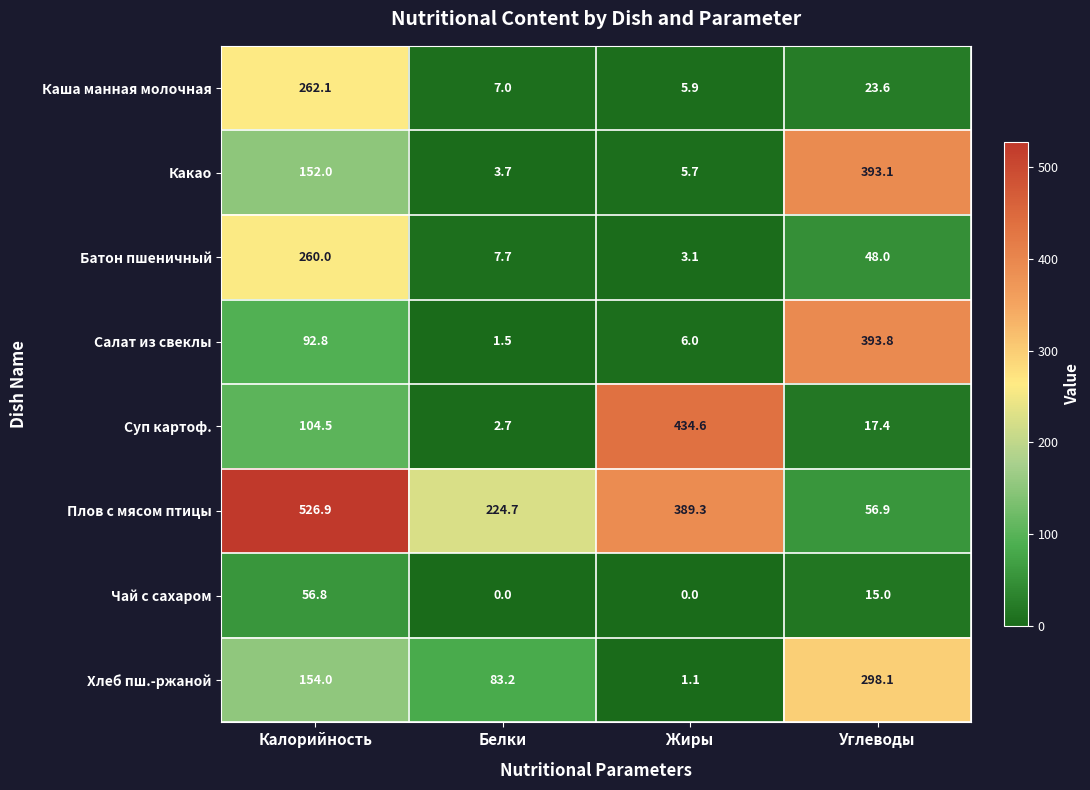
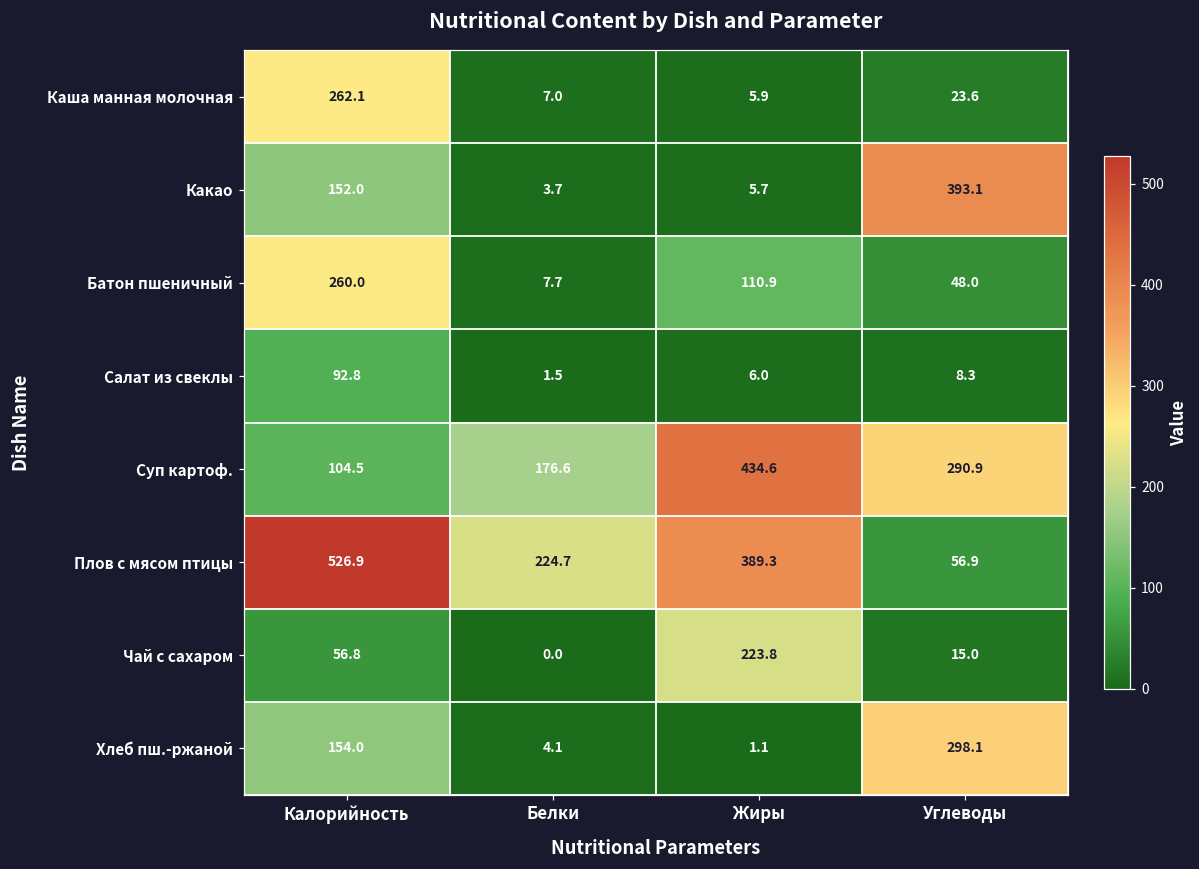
Батон пшеничный, Жиры: 3.1 -> 110.9
Салат из свеклы, Углеводы: 393.8 -> 8.3
Суп картоф., Белки: 2.7 -> 176.6
Суп картоф., Углеводы: 17.4 -> 290.9
Чай с сахаром, Жиры: 0.0 -> 223.8
Хлеб пш.-ржаной, Белки: 83.2 -> 4.1
